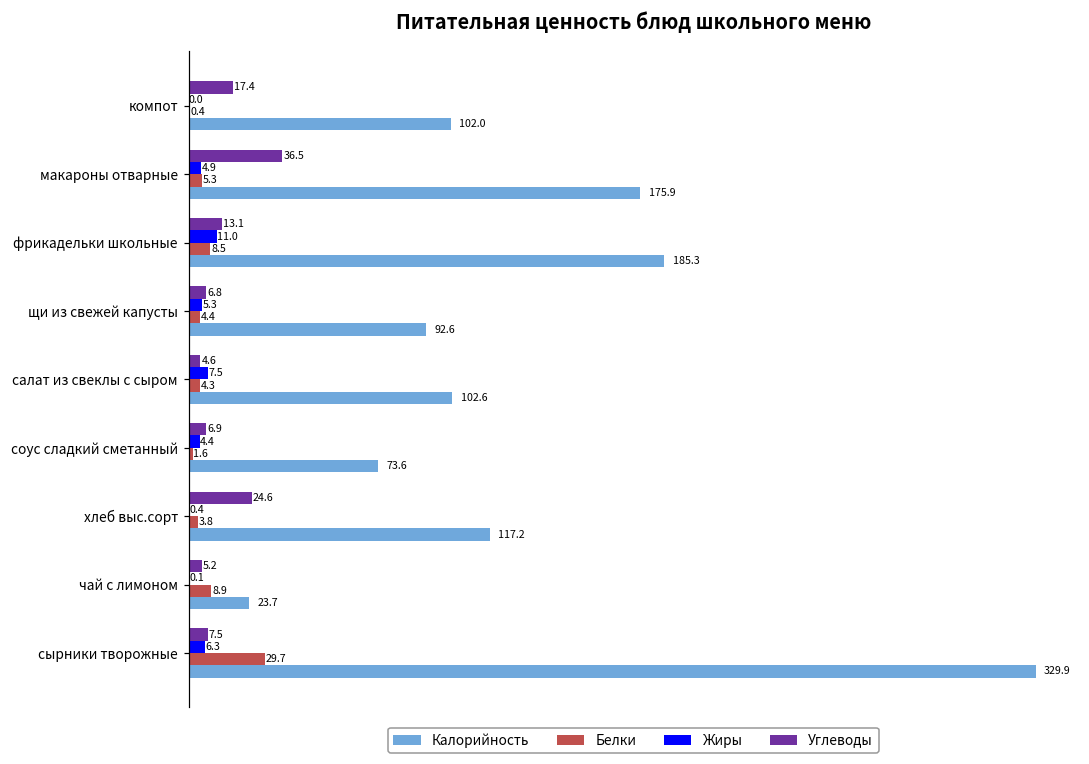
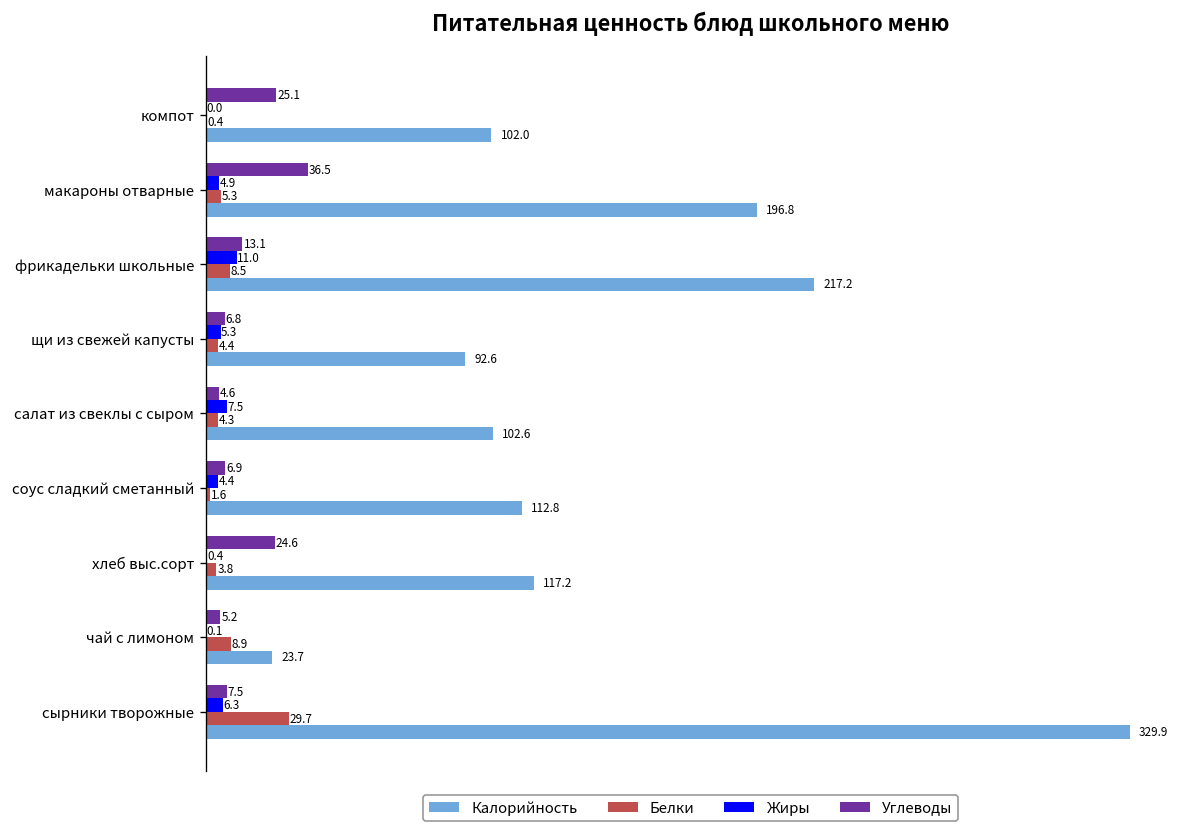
Углеводы, компот: 17.4 -> 25.1
Калорийность, макароны отварные: 175.9 -> 196.8
Калорийность, фрикадельки школьные: 185.3 -> 217.2
Калорийность, соус сладкий сметанный: 73.6 -> 112.8
